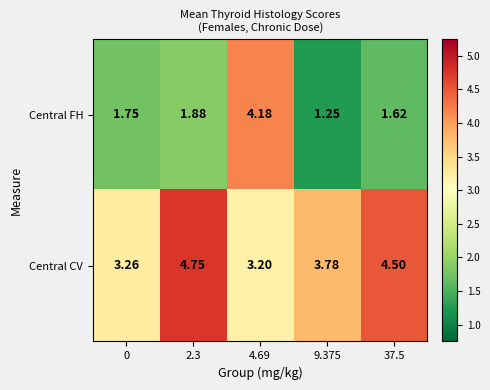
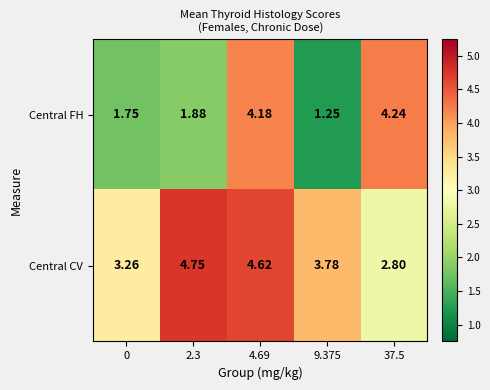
Central FH, 37.5: 1.62 -> 4.24
Central CV, 4.69: 3.20 -> 4.62
Central CV, 37.5: 4.50 -> 2.80
